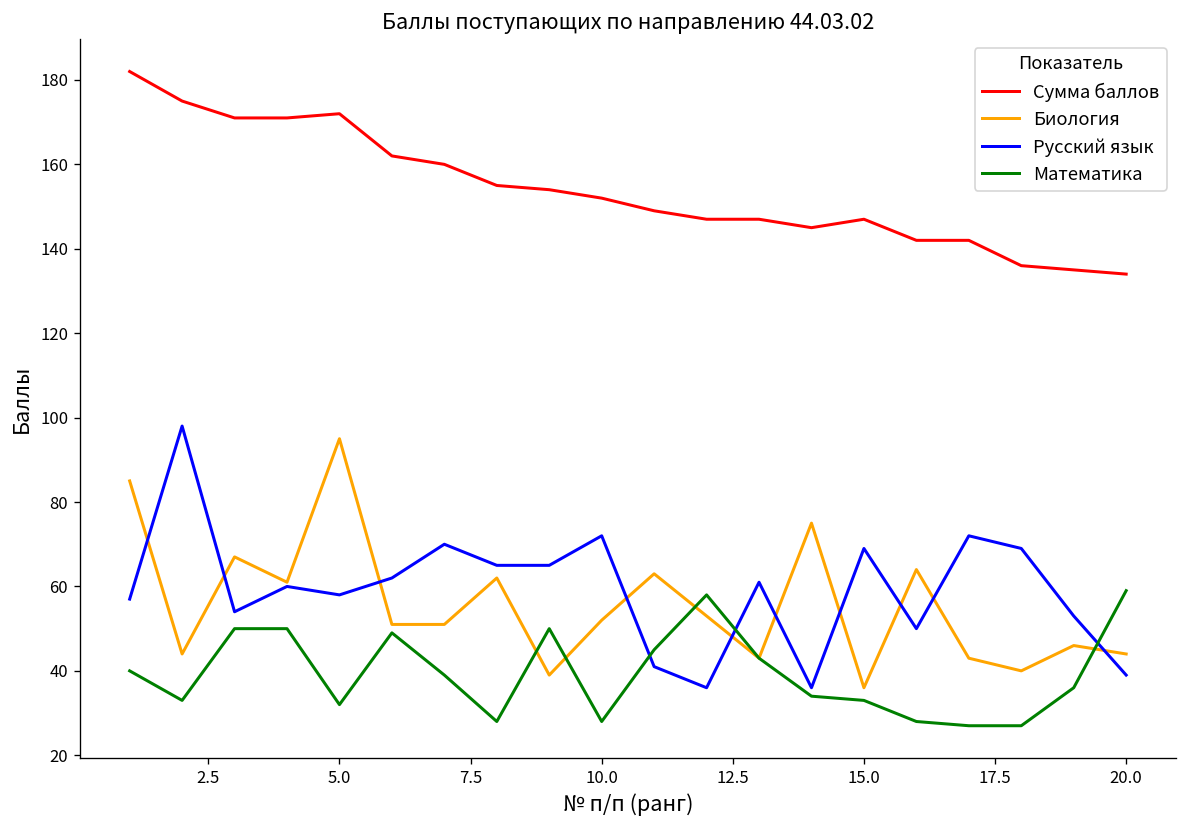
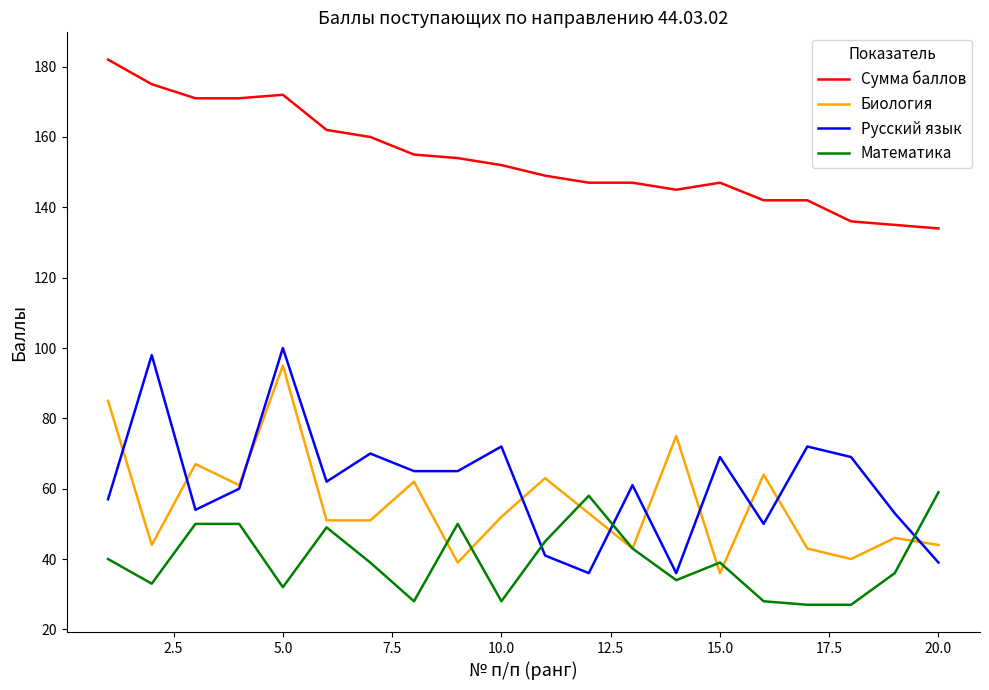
Русский язык, 5.0: 58 -> 100
Математика, 15.0: 33 -> 39
